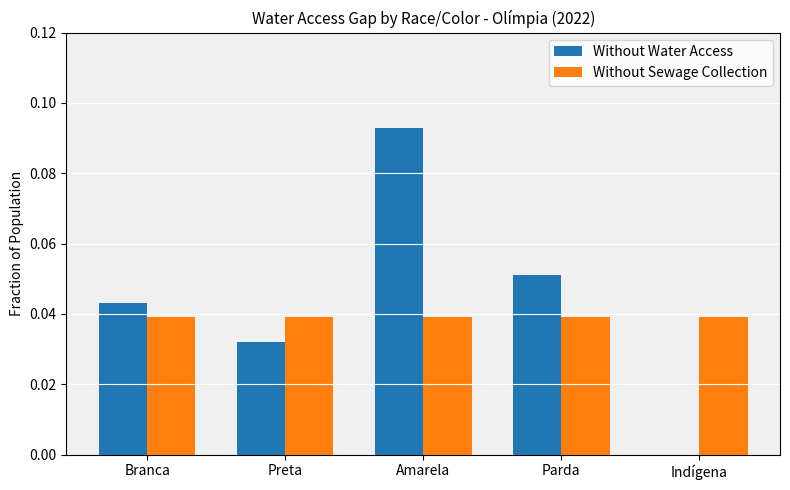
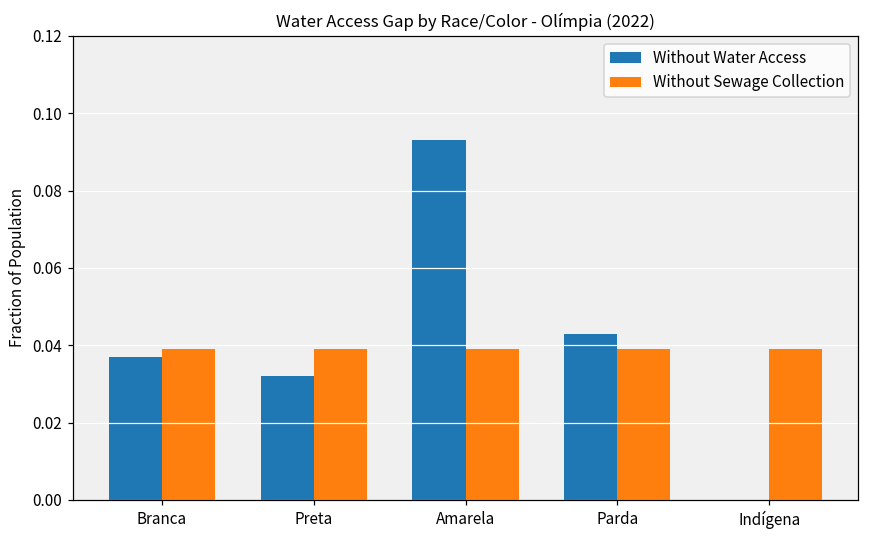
Without Water Access, Branca: 0.043 -> 0.037
Without Water Access, Parda: 0.051 -> 0.043
